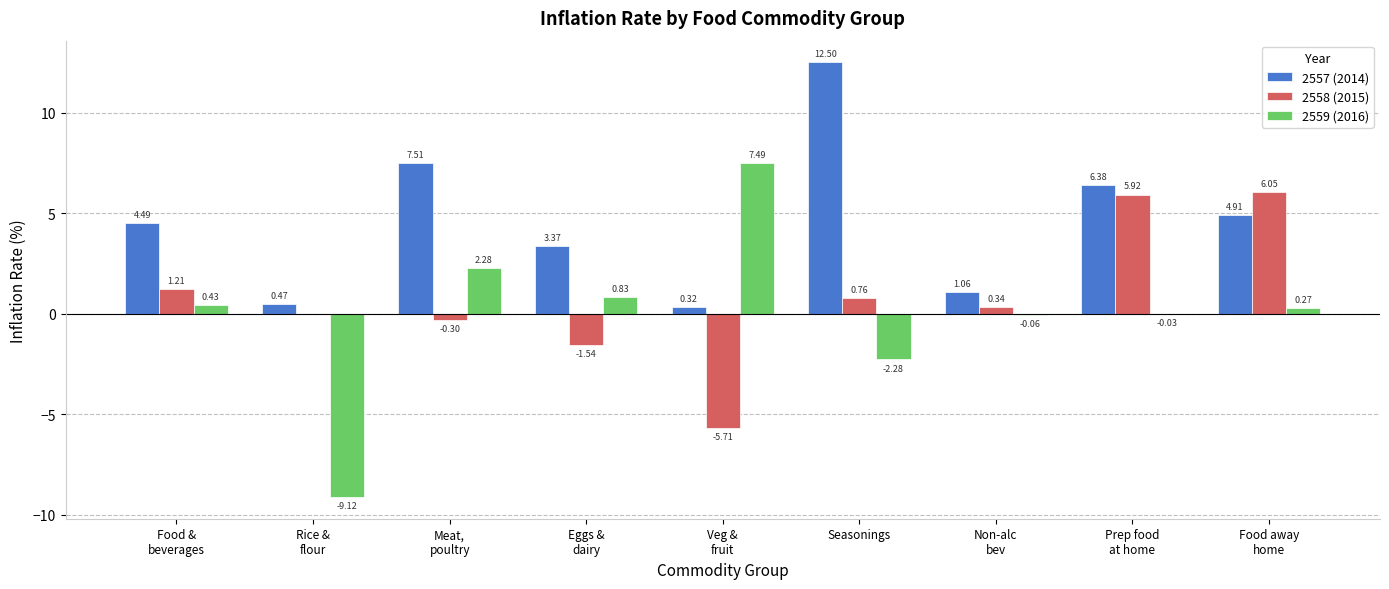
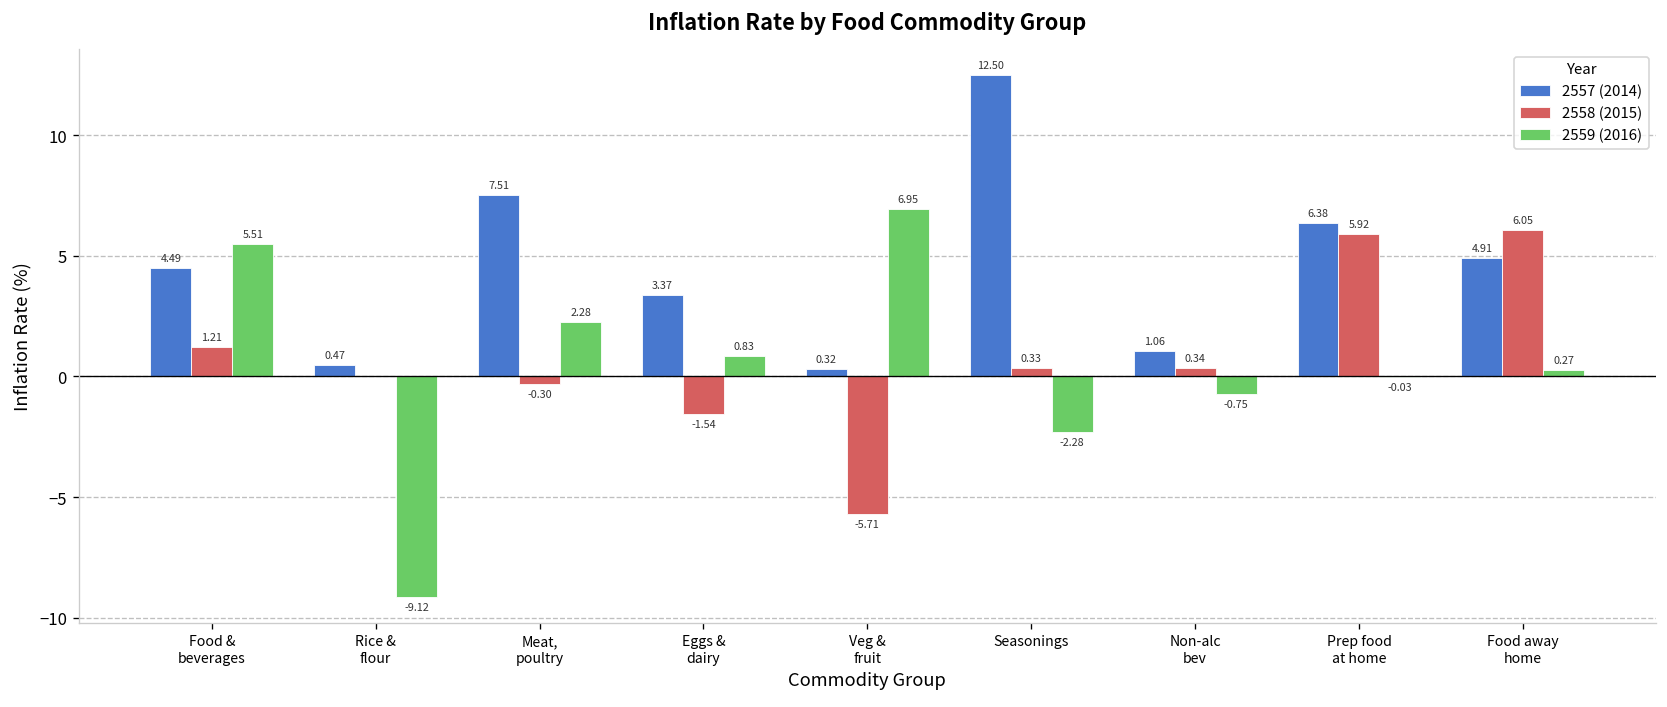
2559 (2016), Food & beverages: 0.43 -> 5.51
2559 (2016), Veg & fruit: 7.49 -> 6.95
2558 (2015), Seasonings: 0.76 -> 0.33
2559 (2016), Non-alc bev: -0.06 -> -0.75
